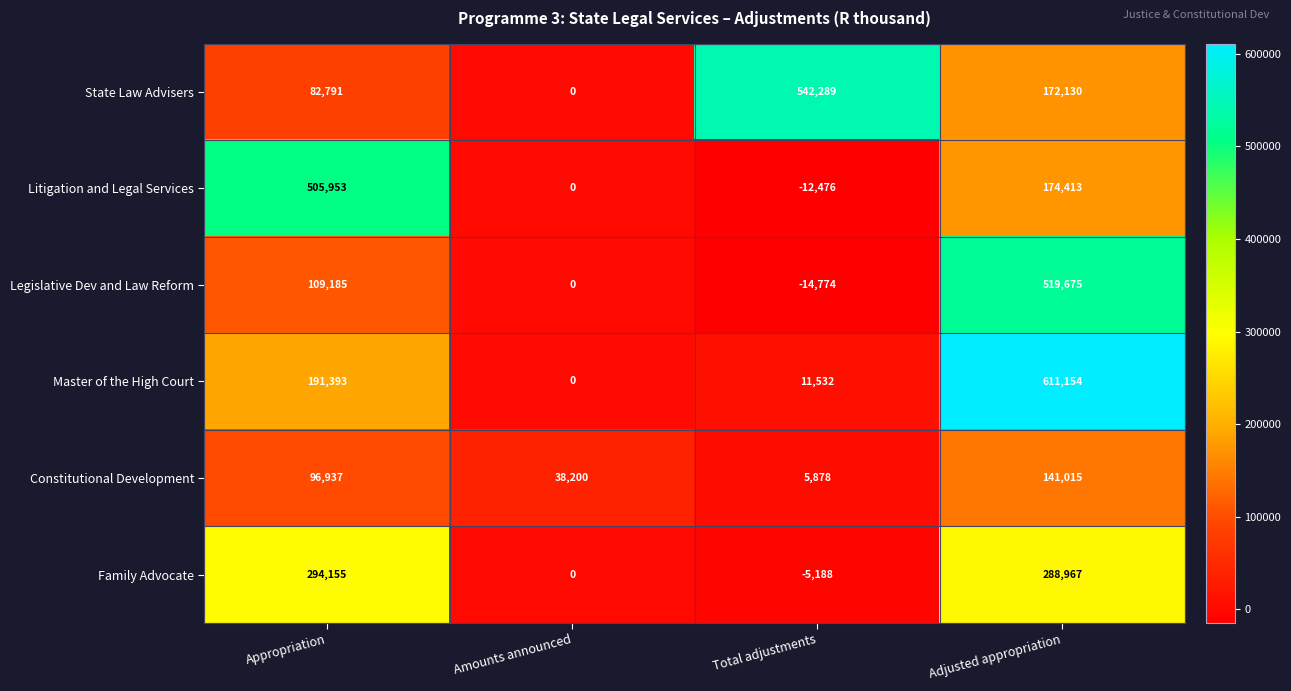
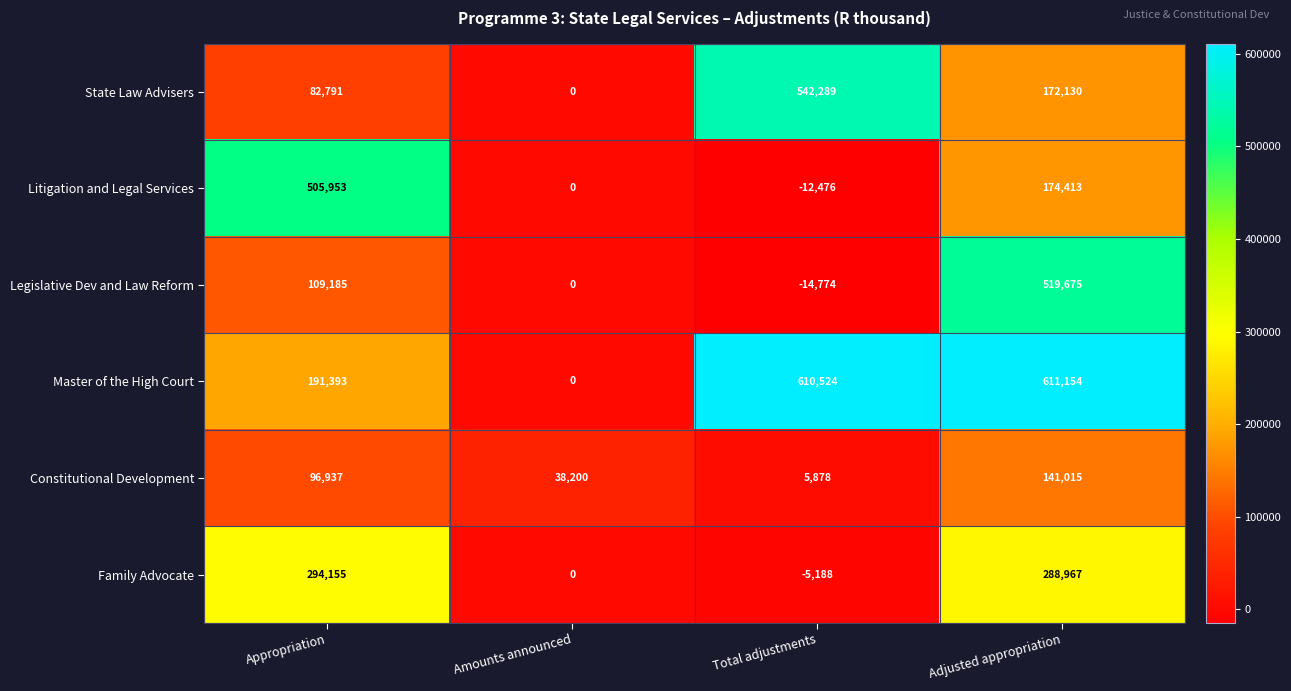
Master of the High Court, Total adjustments: 11,532 -> 610,524
